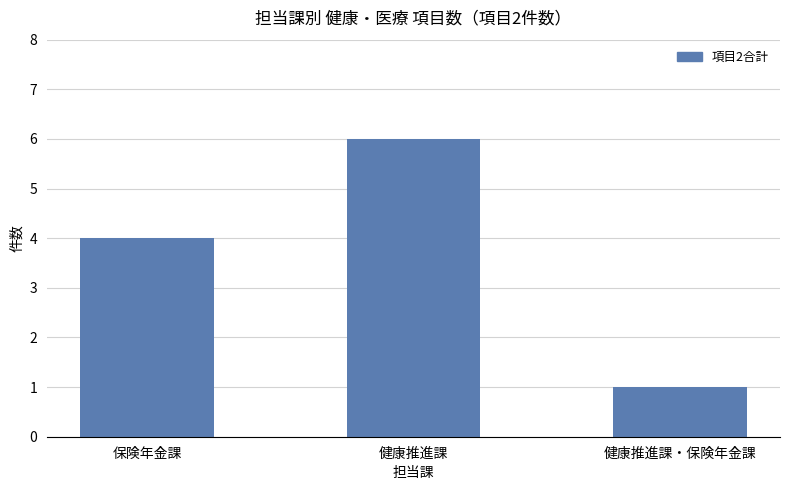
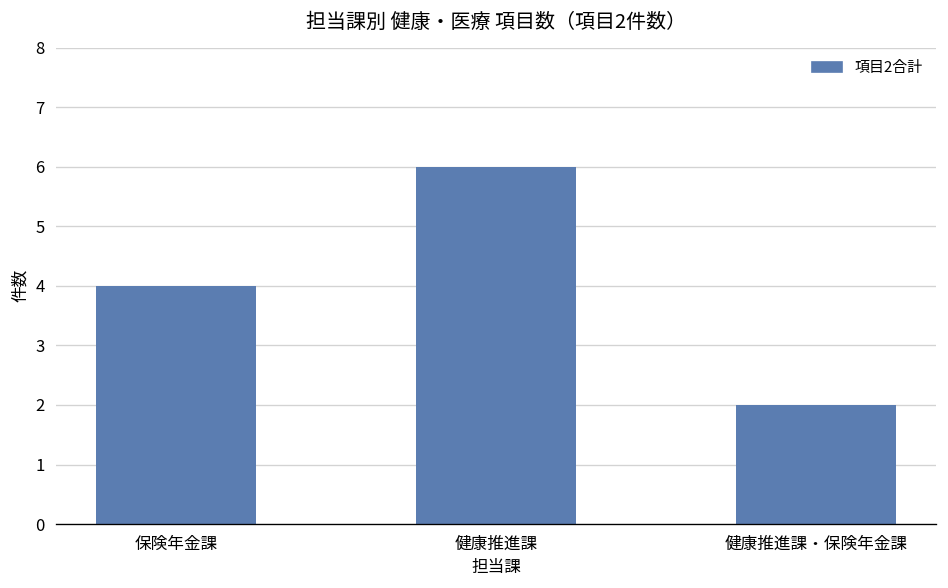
健康推進課・保険年金課: 1 -> 2
